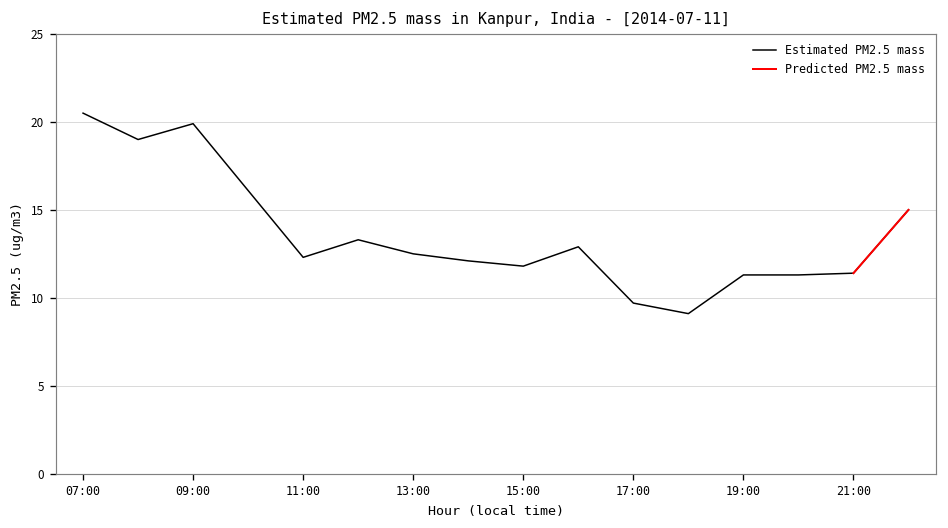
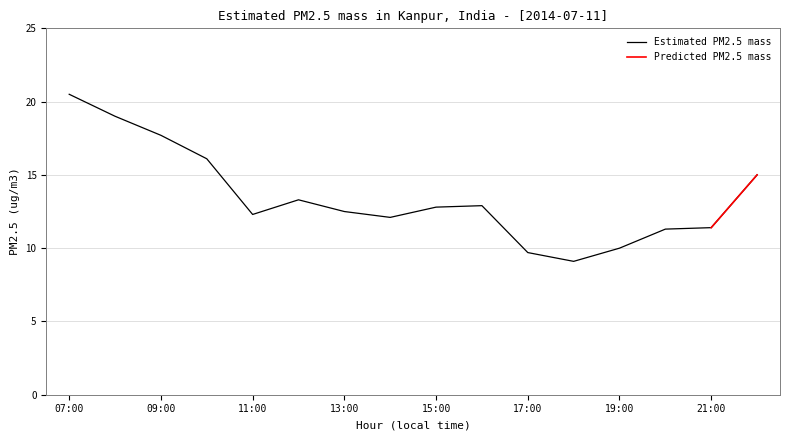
Estimated PM2.5 mass, 09:00: 19.9 -> 17.7
Estimated PM2.5 mass, 15:00: 11.8 -> 12.8
Estimated PM2.5 mass, 19:00: 11.3 -> 10.0
